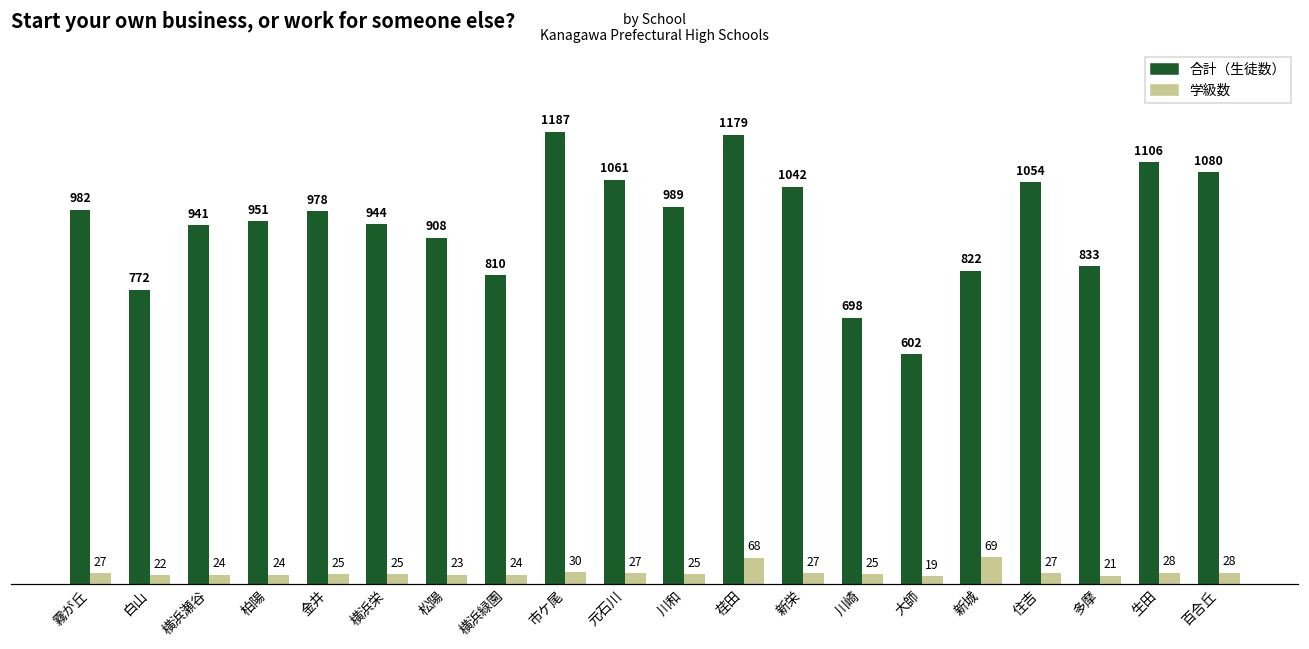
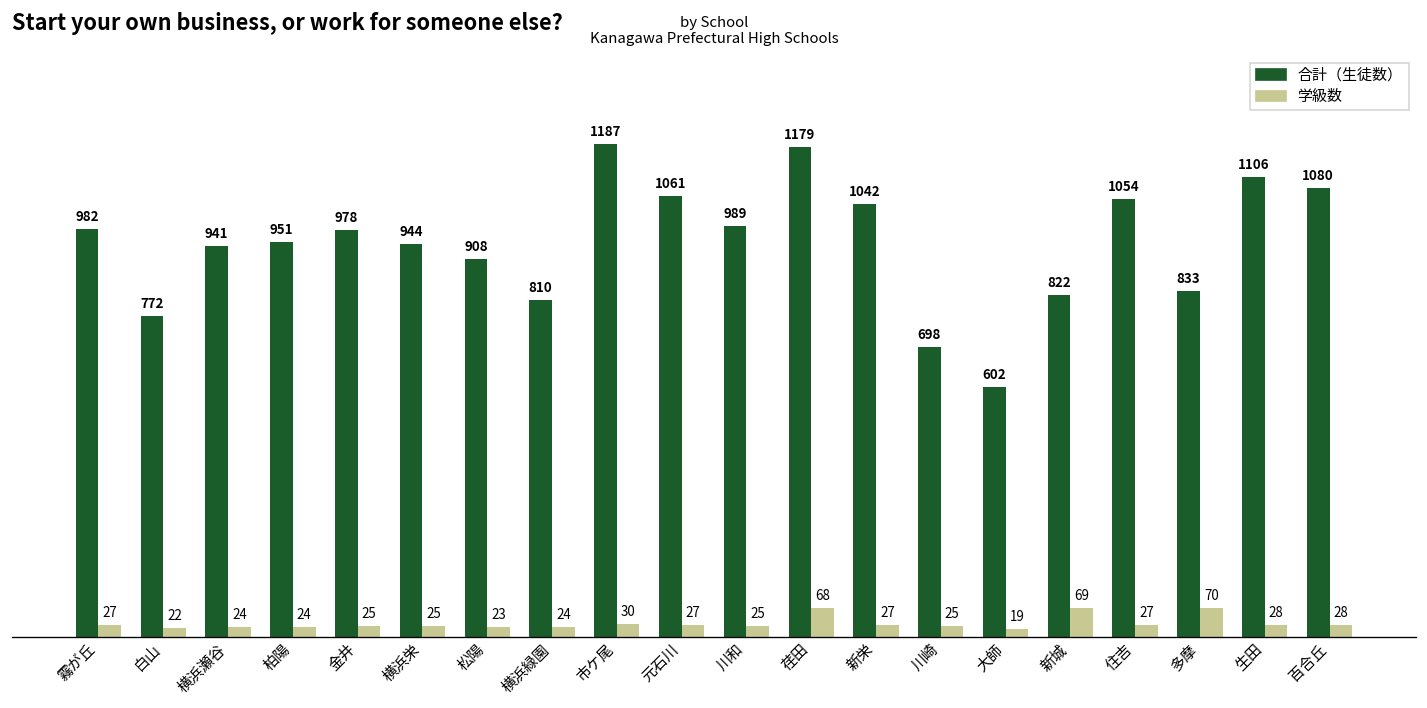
学級数, 多摩: 21 -> 70
